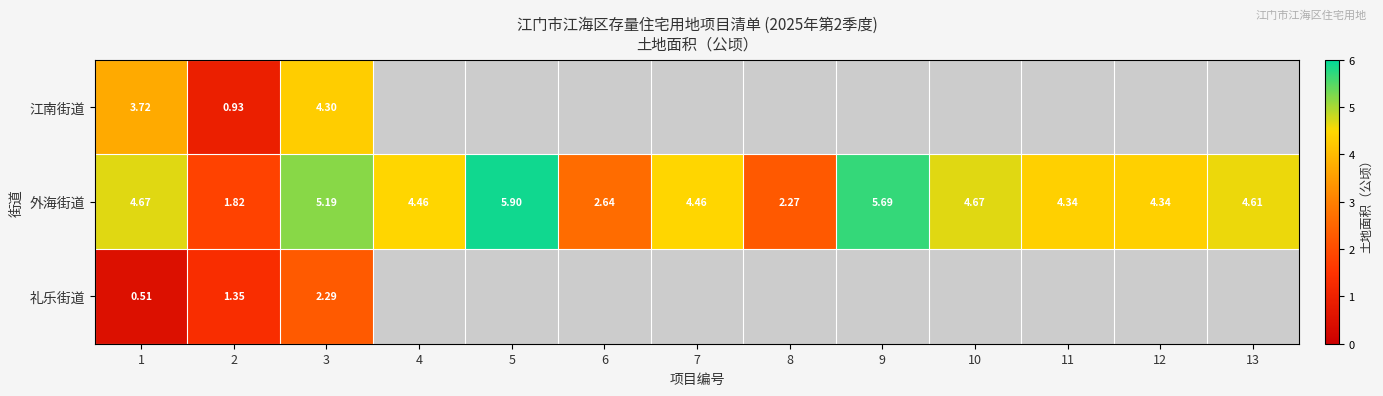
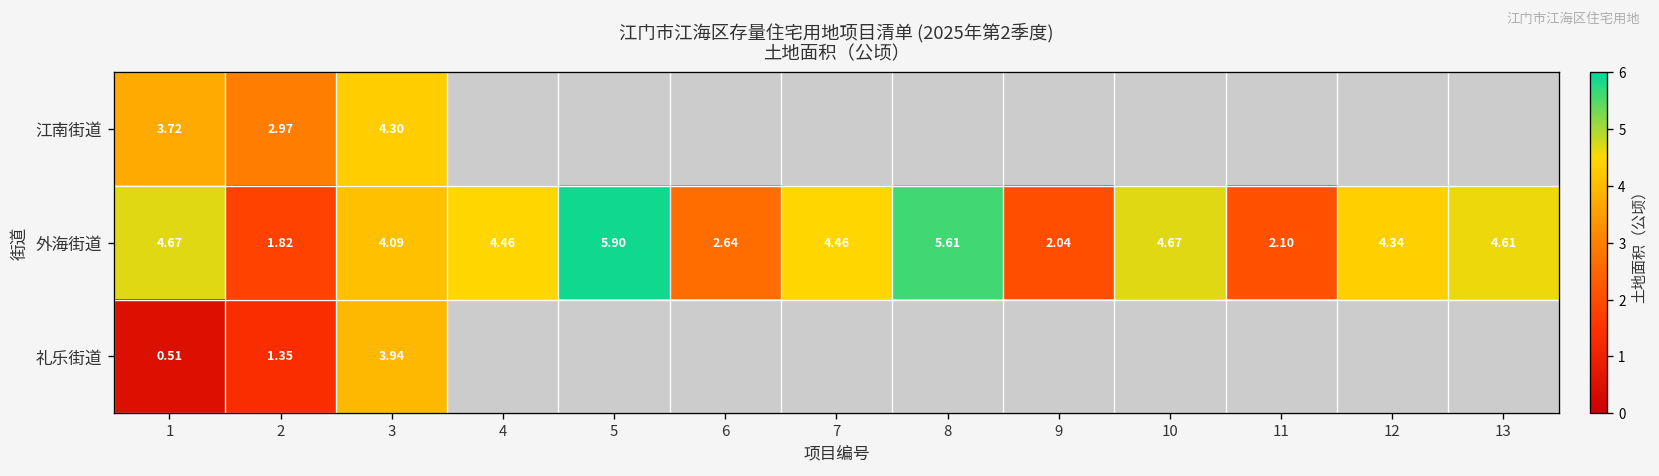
江南街道, 2: 0.93 -> 2.97
外海街道, 3: 5.19 -> 4.09
外海街道, 8: 2.27 -> 5.61
外海街道, 9: 5.69 -> 2.04
外海街道, 11: 4.34 -> 2.10
礼乐街道, 3: 2.29 -> 3.94
